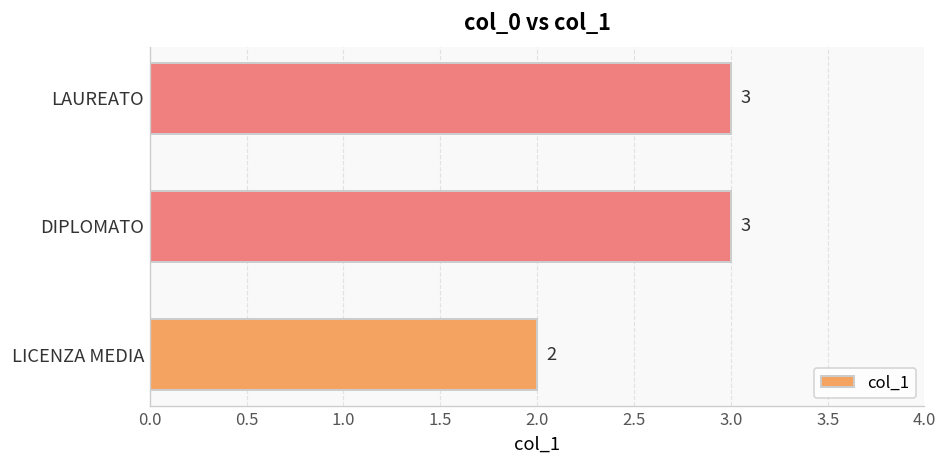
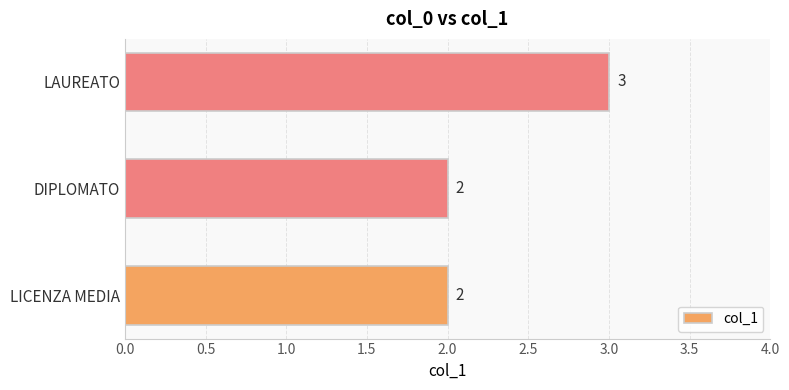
DIPLOMATO: 3 -> 2
